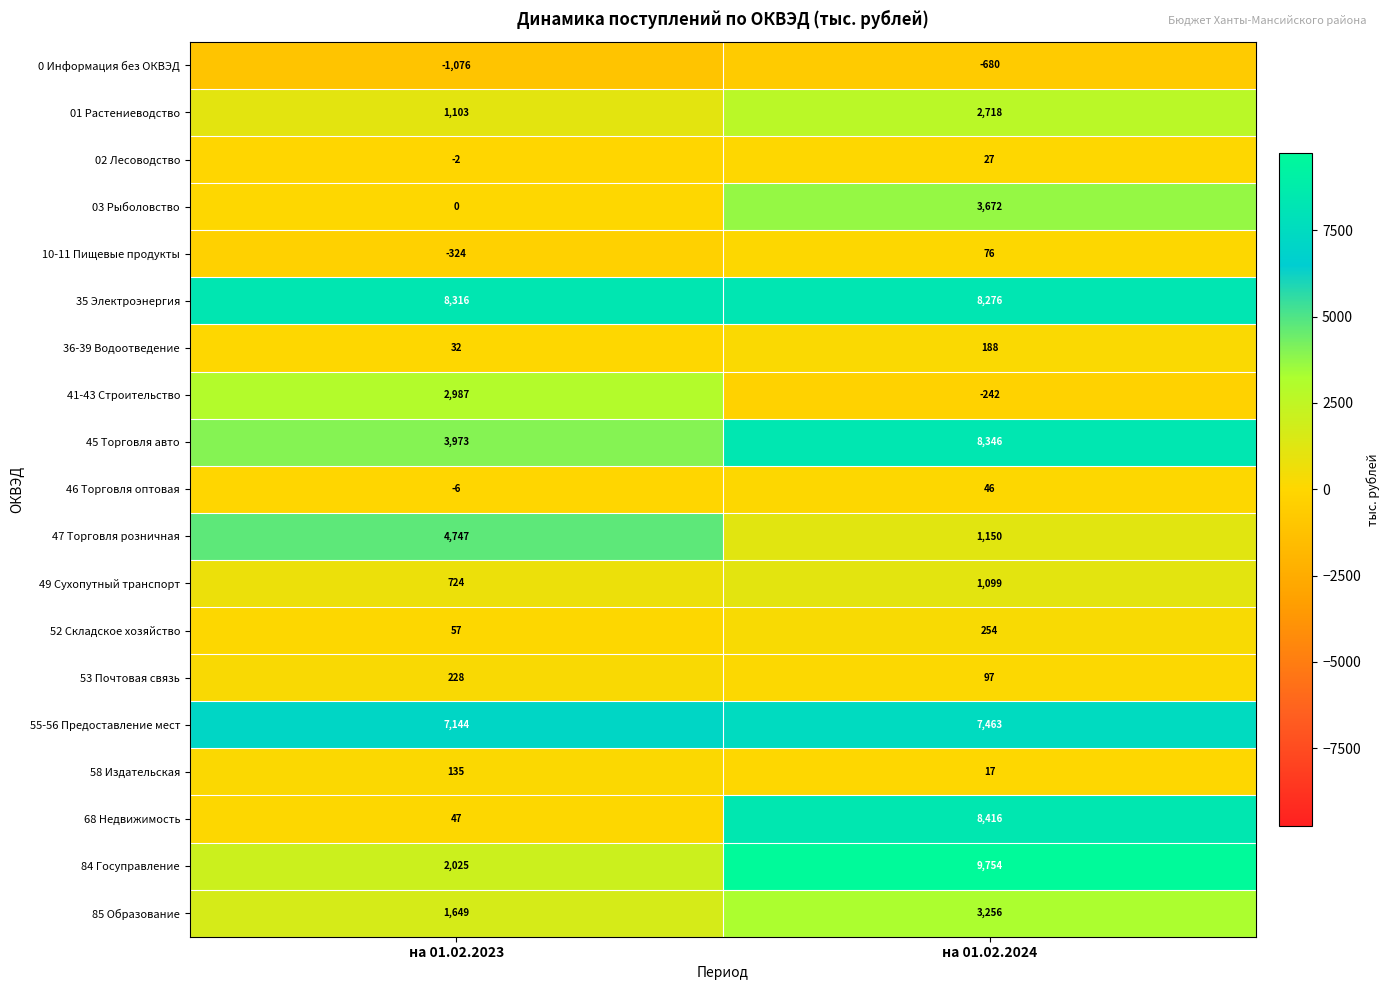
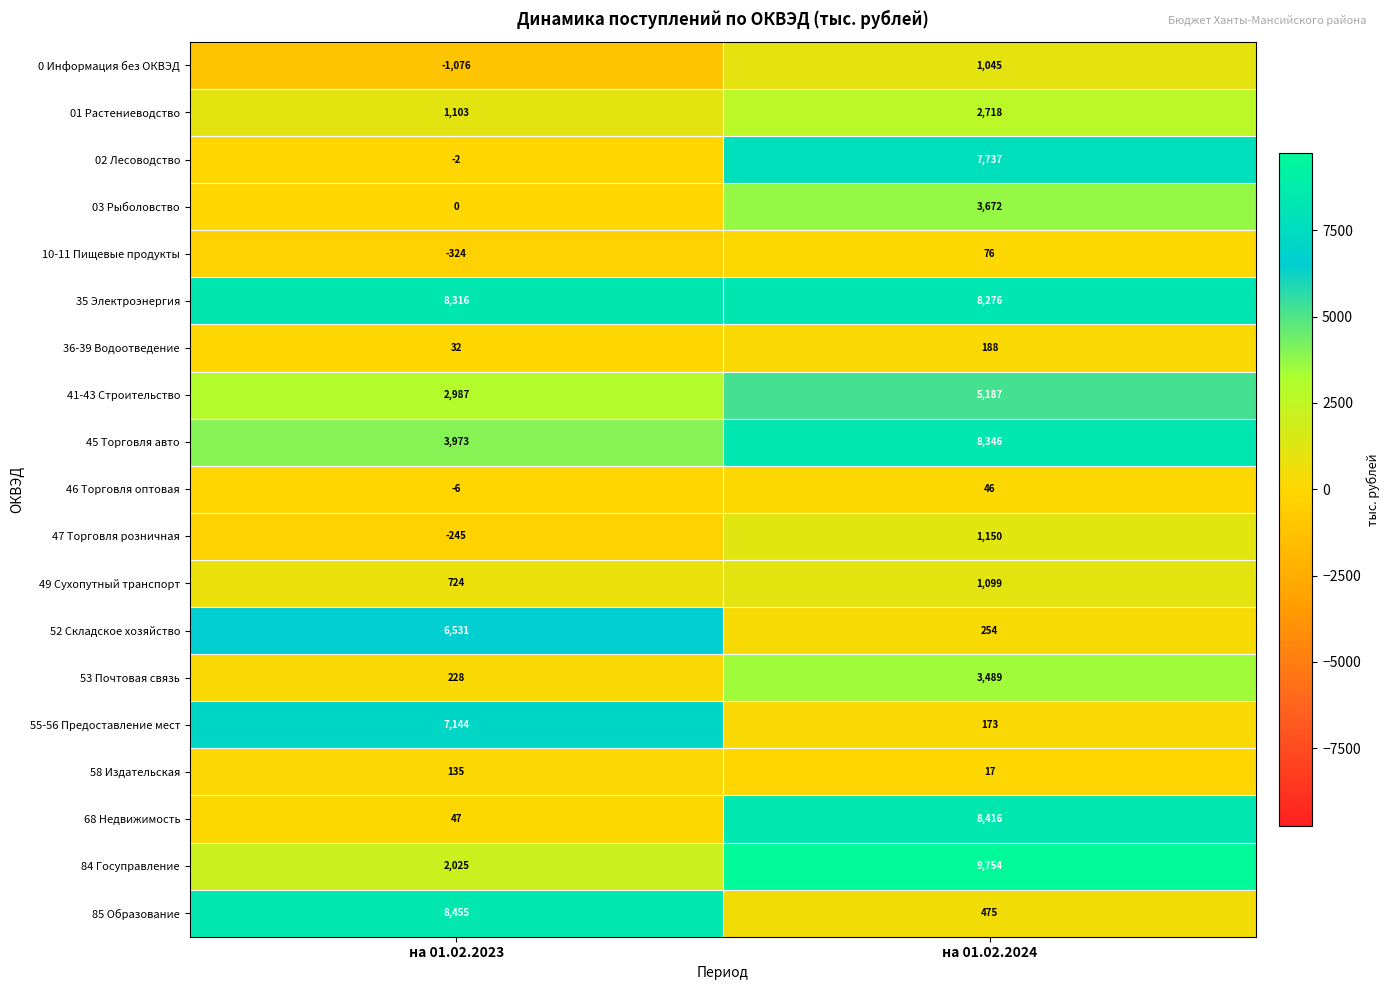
0 Информация без ОКВЭД, на 01.02.2024: -680 -> 1,045
02 Лесоводство, на 01.02.2024: 27 -> 7,737
41-43 Строительство, на 01.02.2024: -242 -> 5,187
47 Торговля розничная, на 01.02.2023: 4,747 -> -245
52 Складское хозяйство, на 01.02.2023: 57 -> 6,531
53 Почтовая связь, на 01.02.2024: 97 -> 3,489
55-56 Предоставление мест, на 01.02.2024: 7,463 -> 173
85 Образование, на 01.02.2023: 1,649 -> 8,455
85 Образование, на 01.02.2024: 3,256 -> 475
